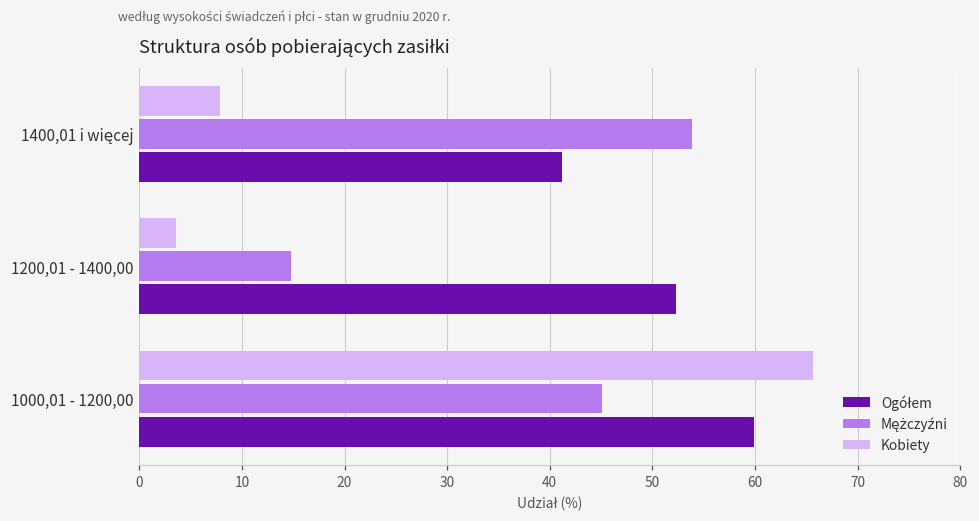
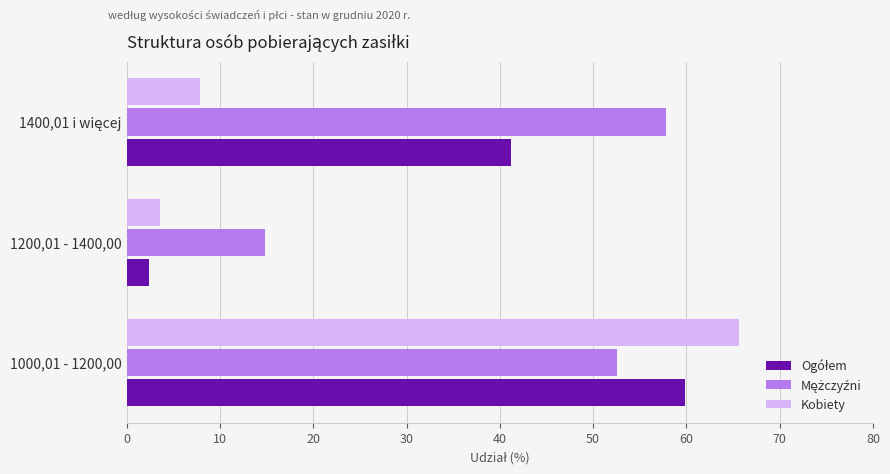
Mężczyźni, 1400,01 i więcej: 54 -> 58
Ogółem, 1200,01 - 1400,00: 52 -> 2
Mężczyźni, 1000,01 - 1200,00: 45 -> 53
